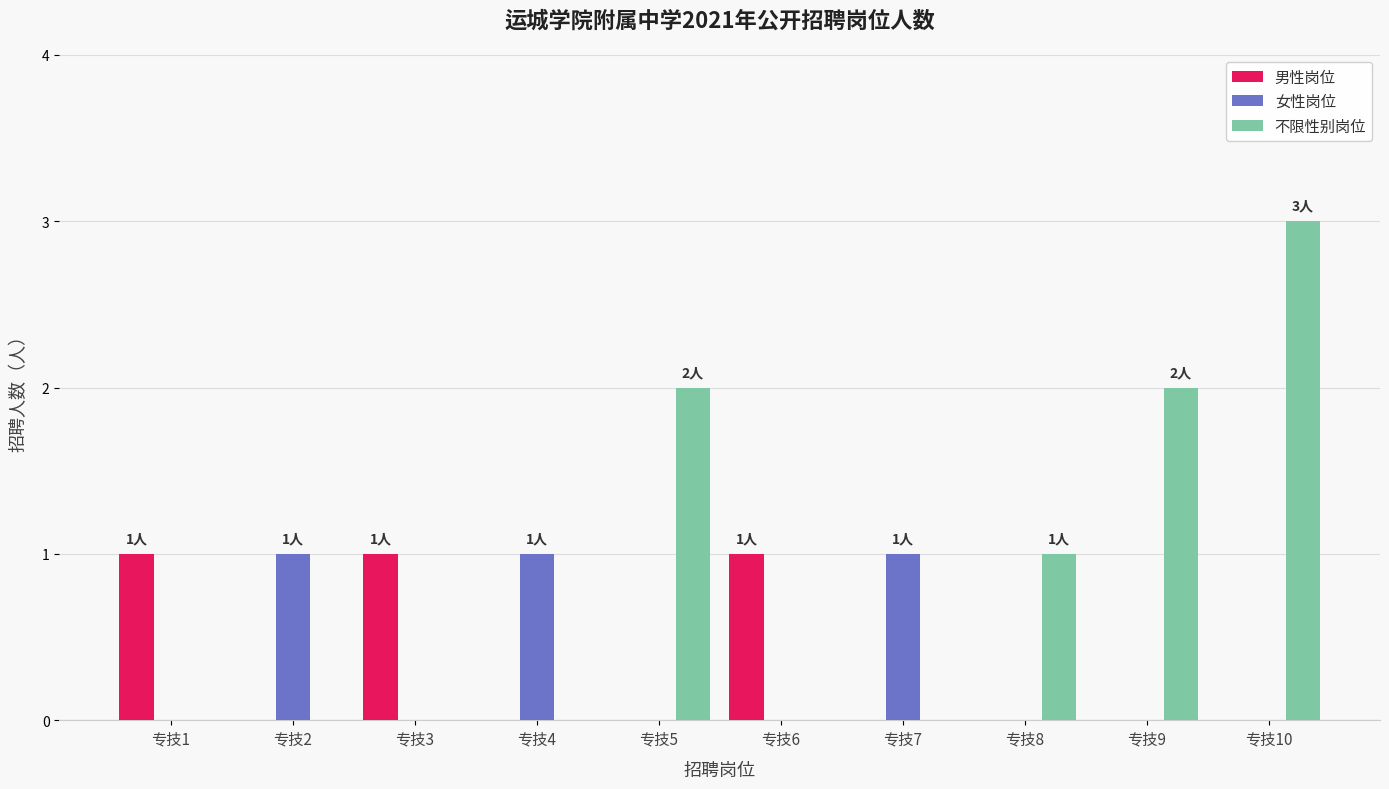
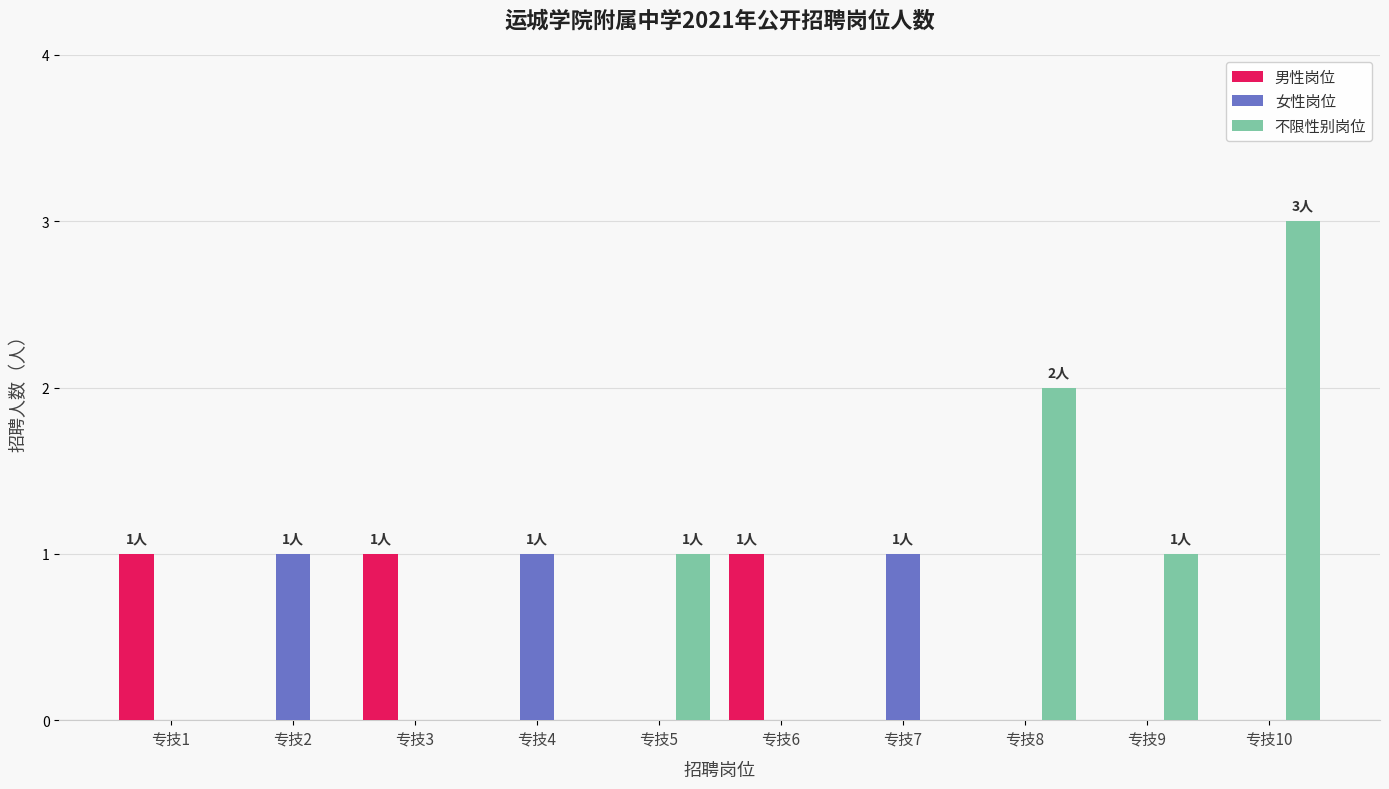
不限性别岗位, 专技5: 2人 -> 1人
不限性别岗位, 专技8: 1人 -> 2人
不限性别岗位, 专技9: 2人 -> 1人
